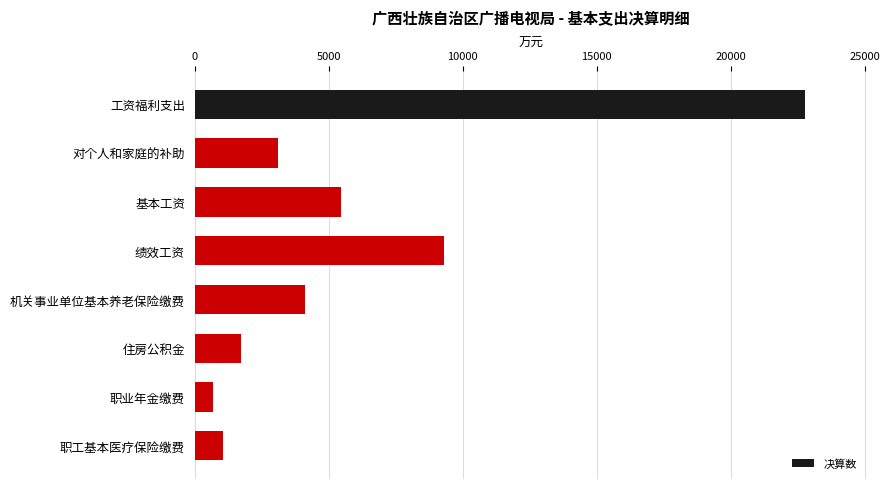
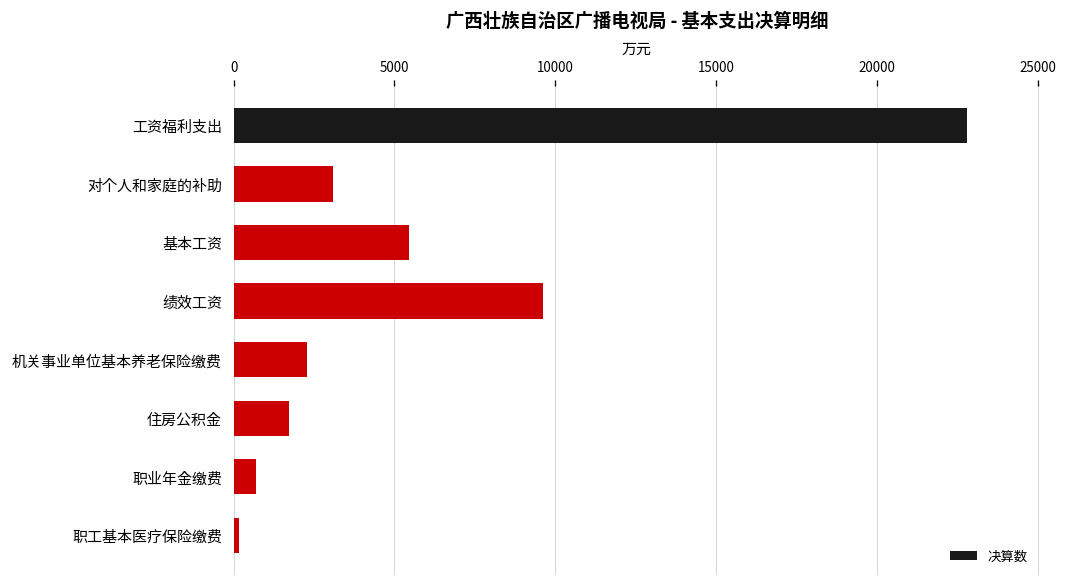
绩效工资: 9300 -> 9600
机关事业单位基本养老保险缴费: 4100 -> 2300
职工基本医疗保险缴费: 1000 -> 200
